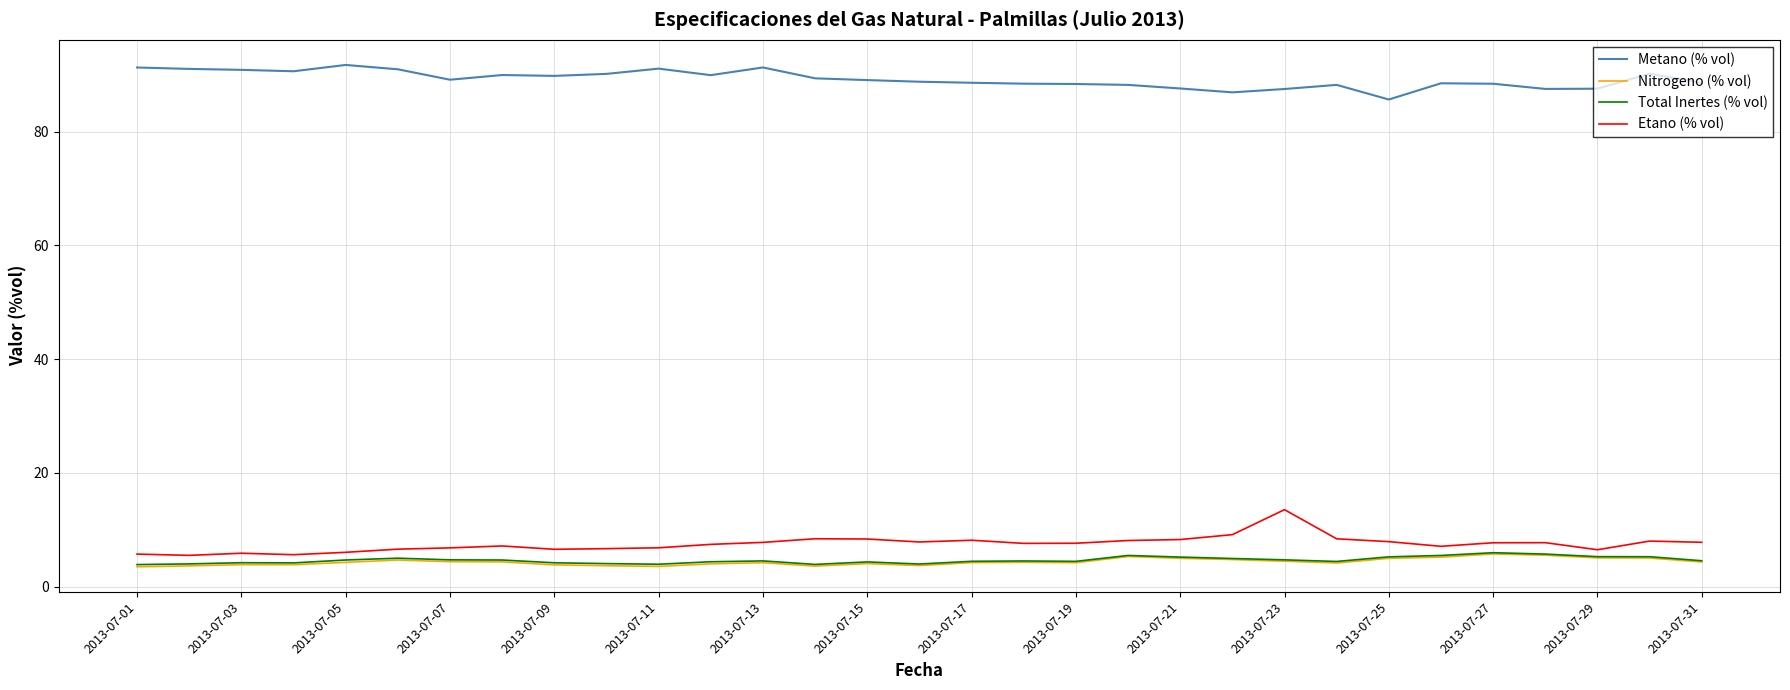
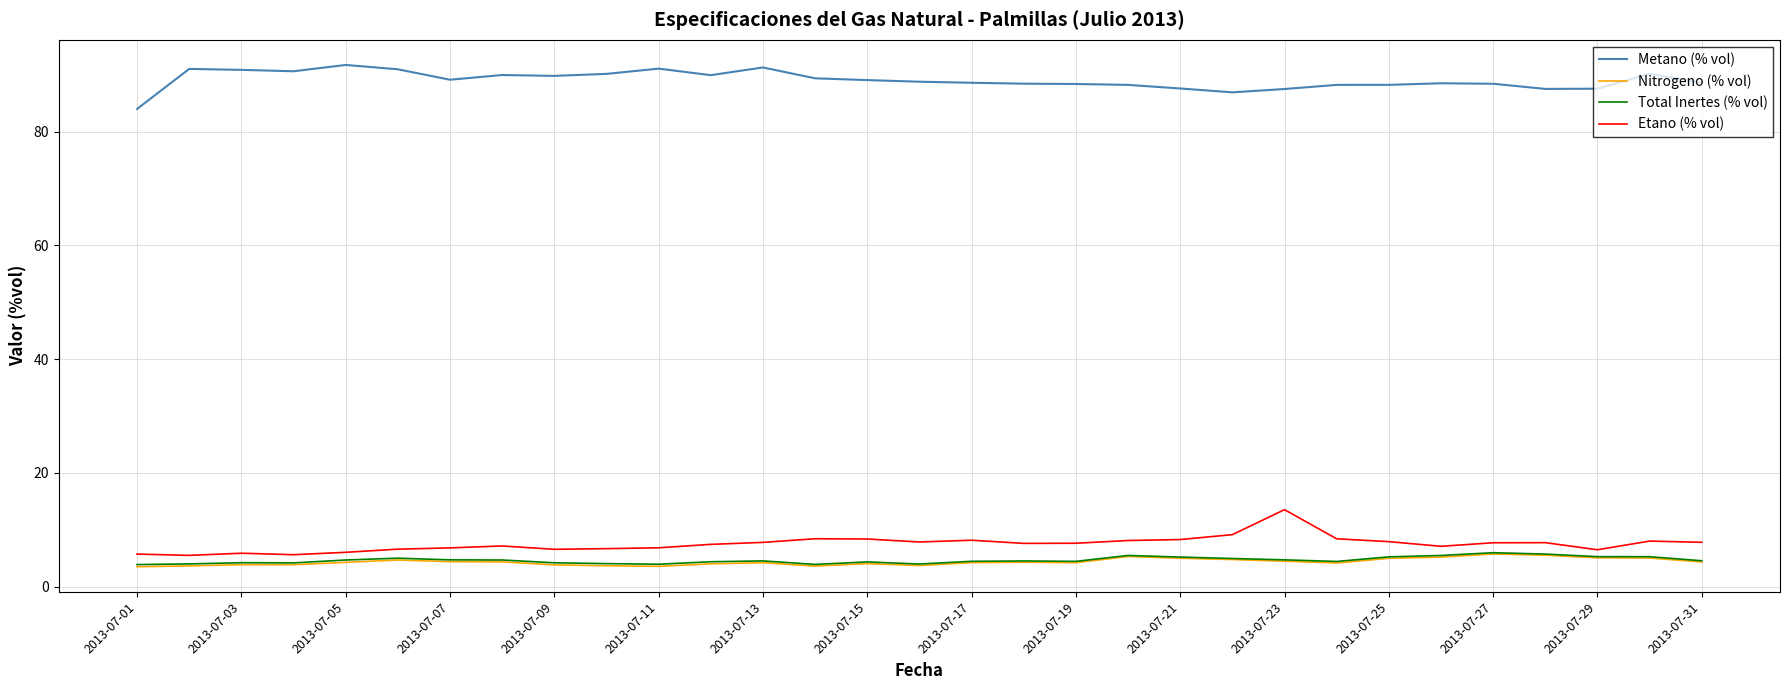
Metano (% vol), 2013-07-01: 91 -> 84
Metano (% vol), 2013-07-25: 86 -> 88
